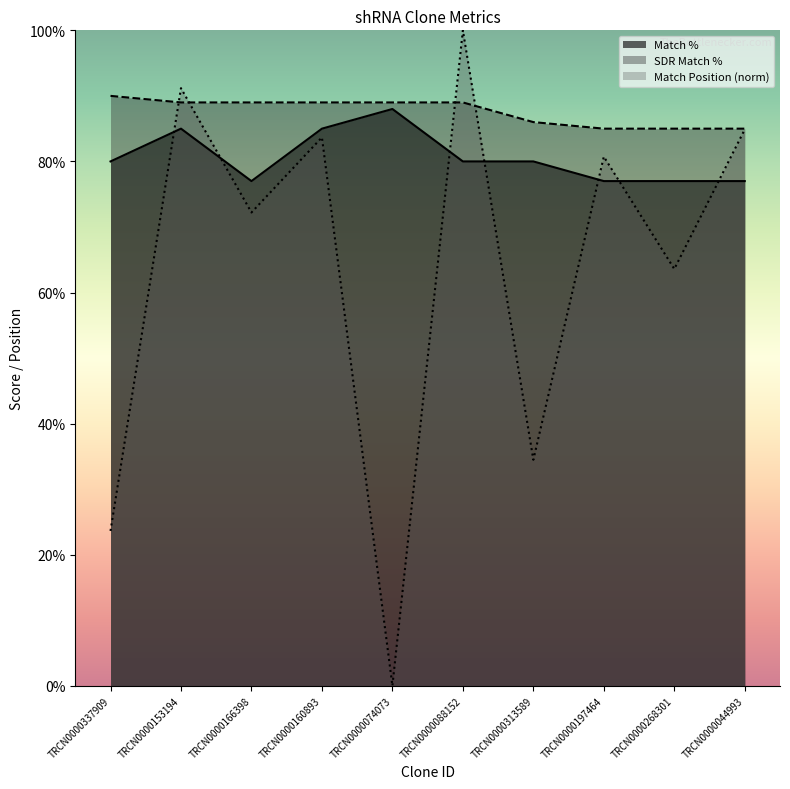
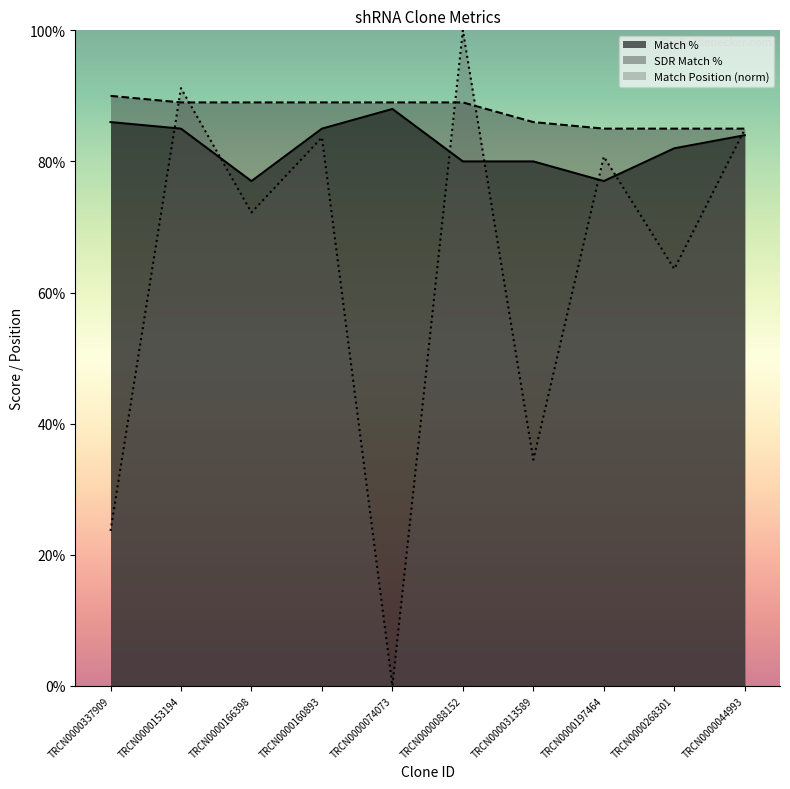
Match %, TRCN0000337909: 80% -> 86%
Match %, TRCN0000268301: 77% -> 82%
Match %, TRCN0000044993: 77% -> 84%
